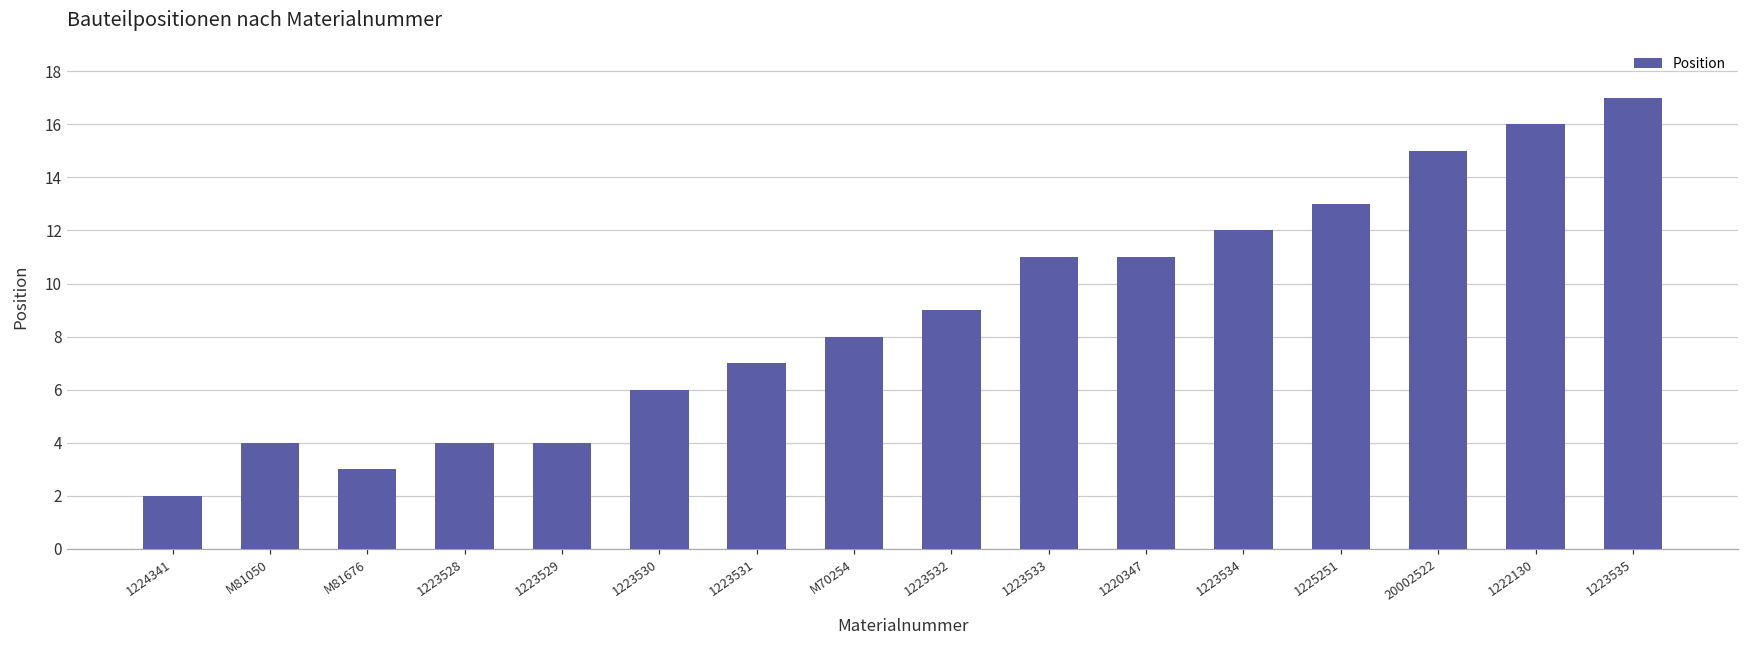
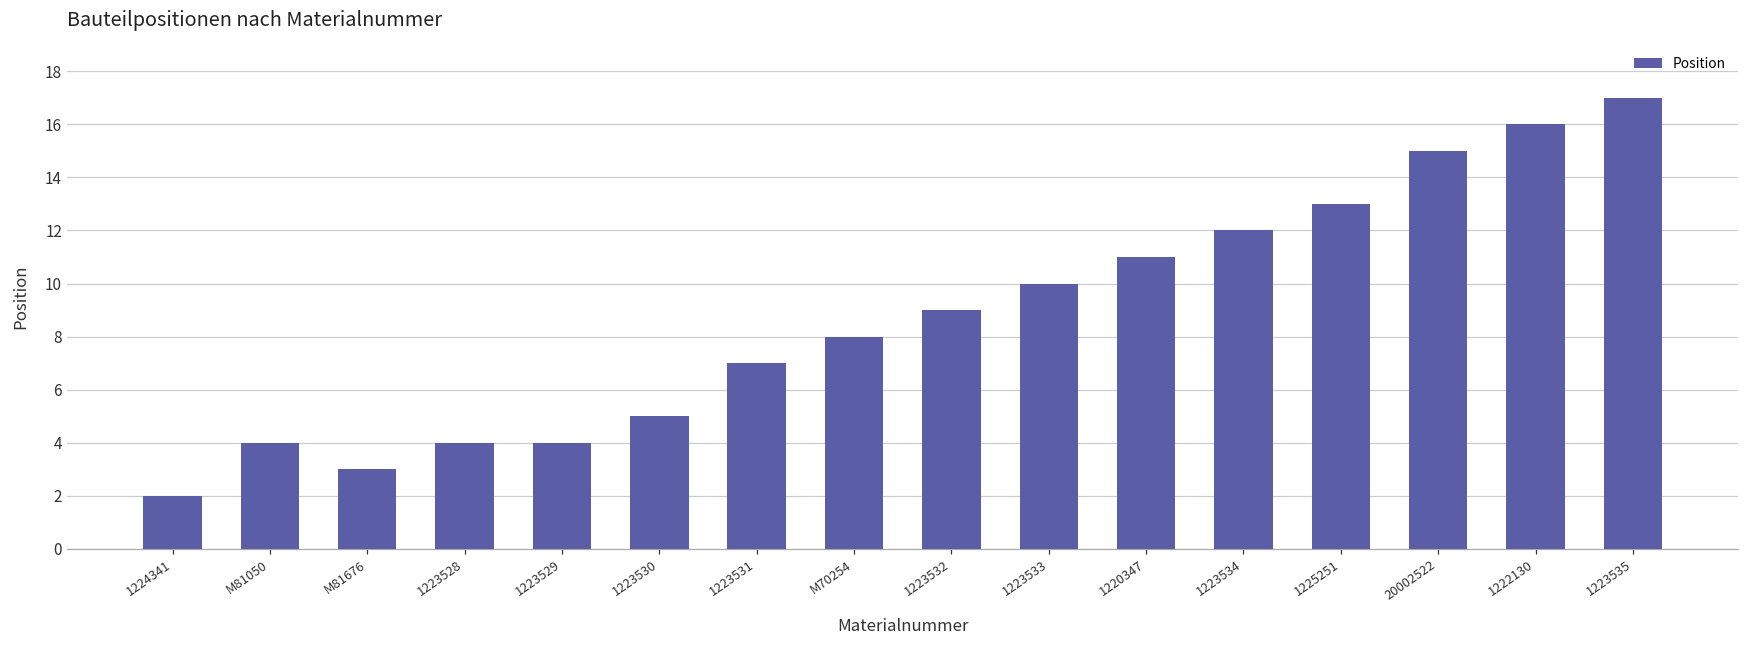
1223530: 6 -> 5
1223533: 11 -> 10
